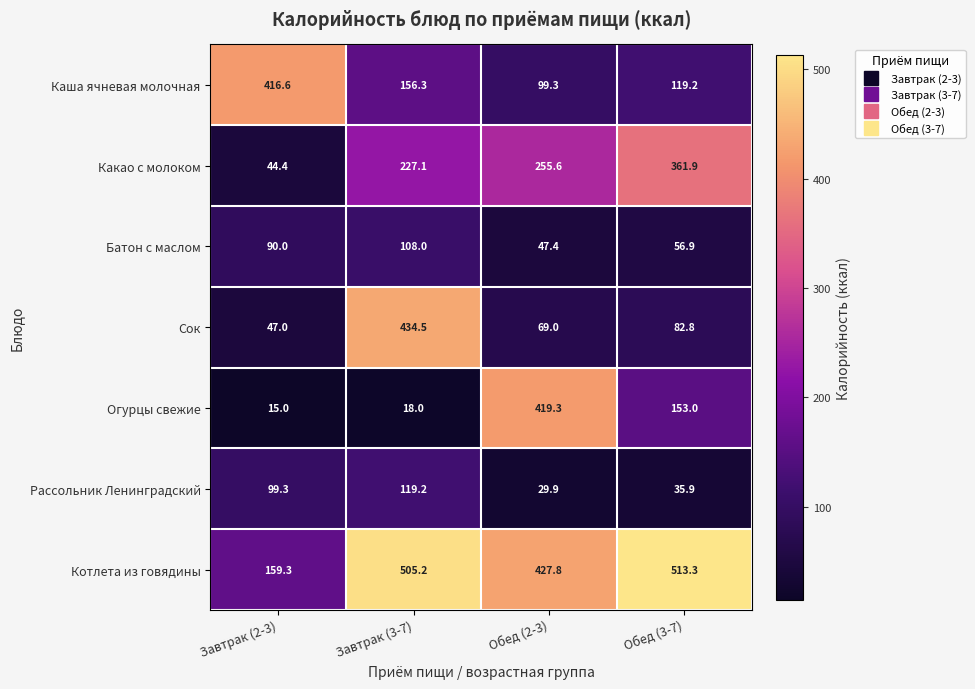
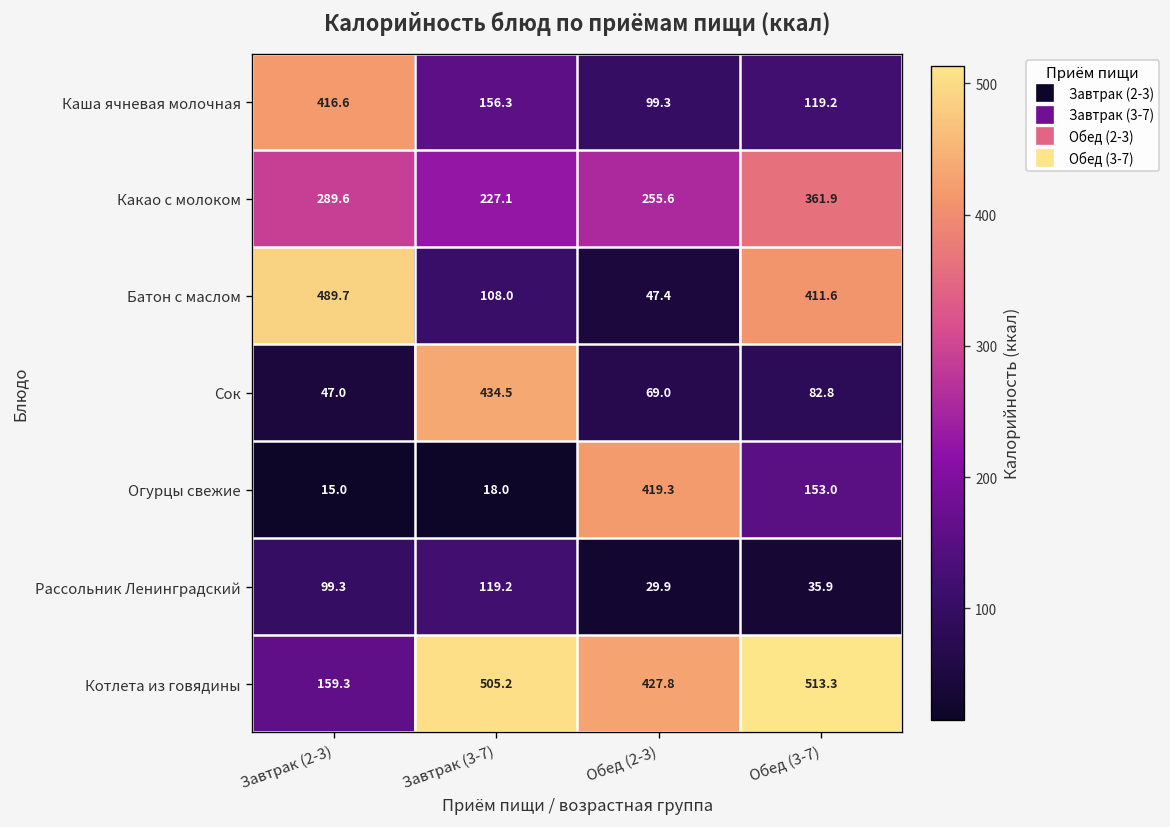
Какао с молоком, Завтрак (2-3): 44.4 -> 289.6
Батон с маслом, Завтрак (2-3): 90.0 -> 489.7
Батон с маслом, Обед (3-7): 56.9 -> 411.6
